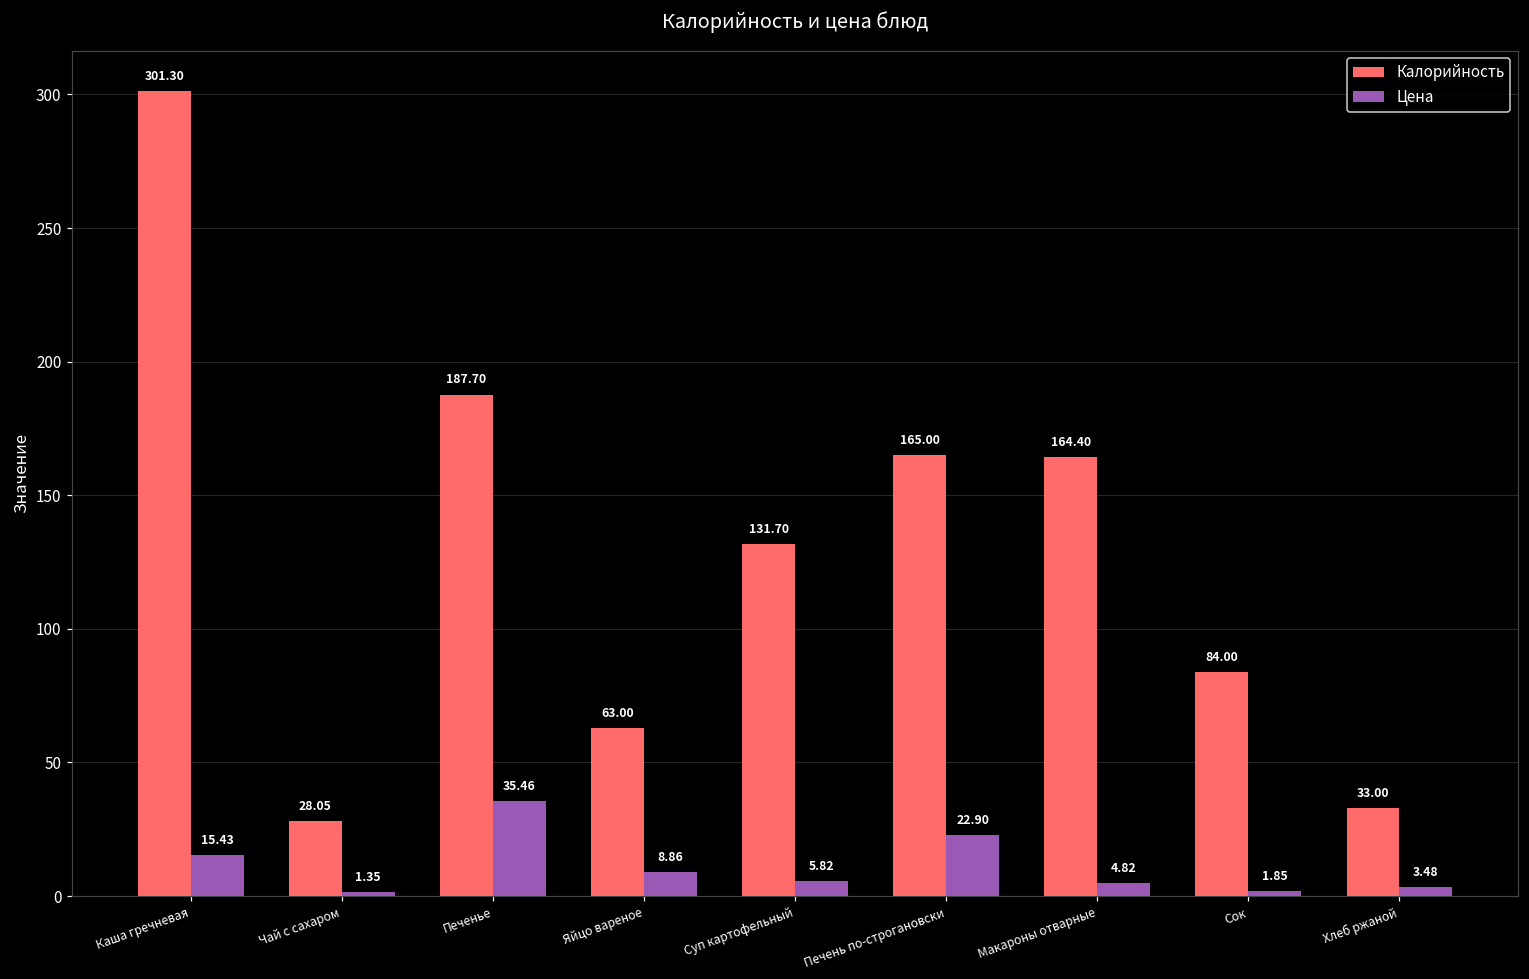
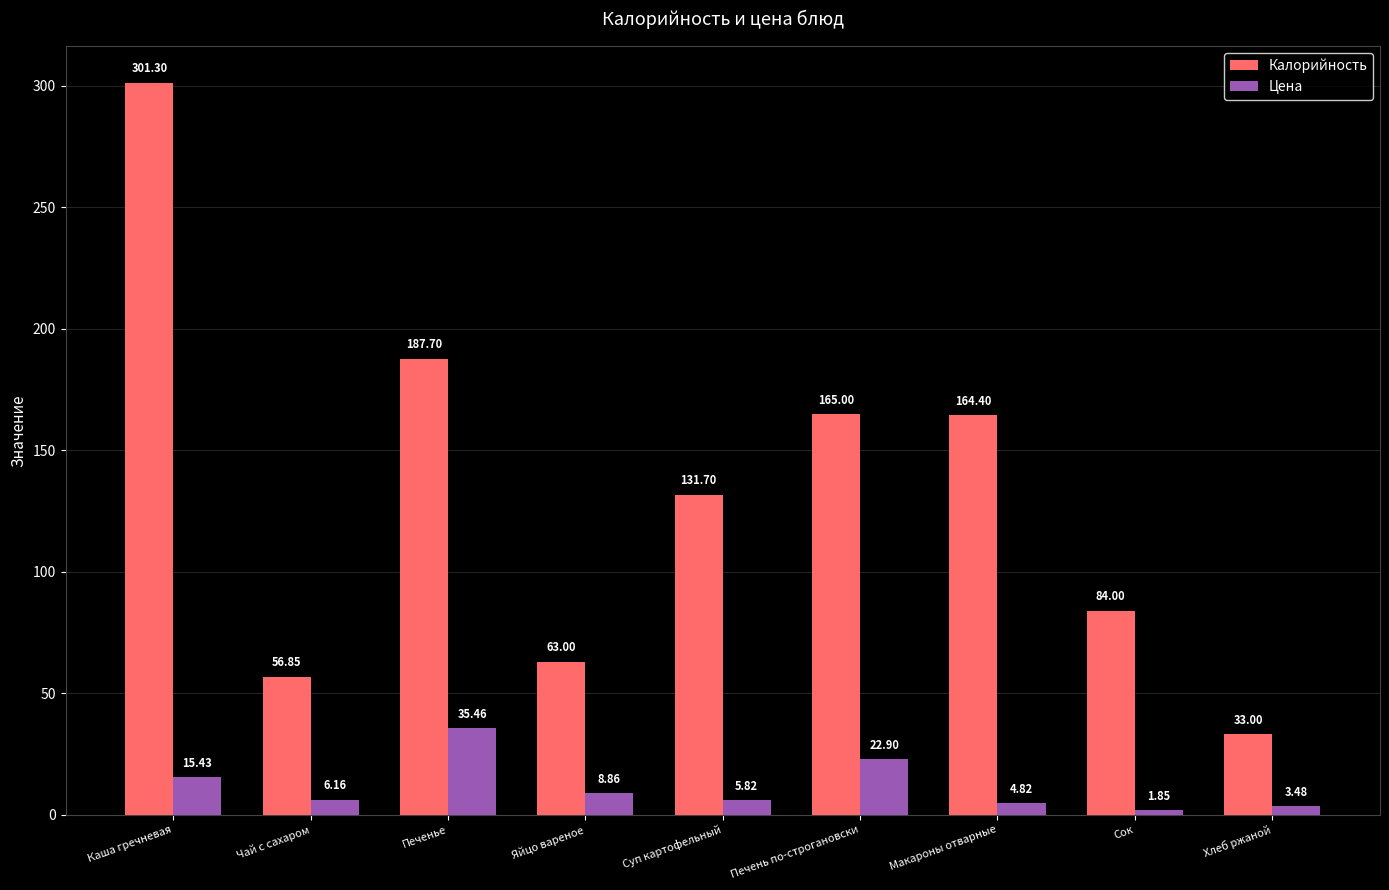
Калорийность, Чай с сахаром: 28.05 -> 56.85
Цена, Чай с сахаром: 1.35 -> 6.16
